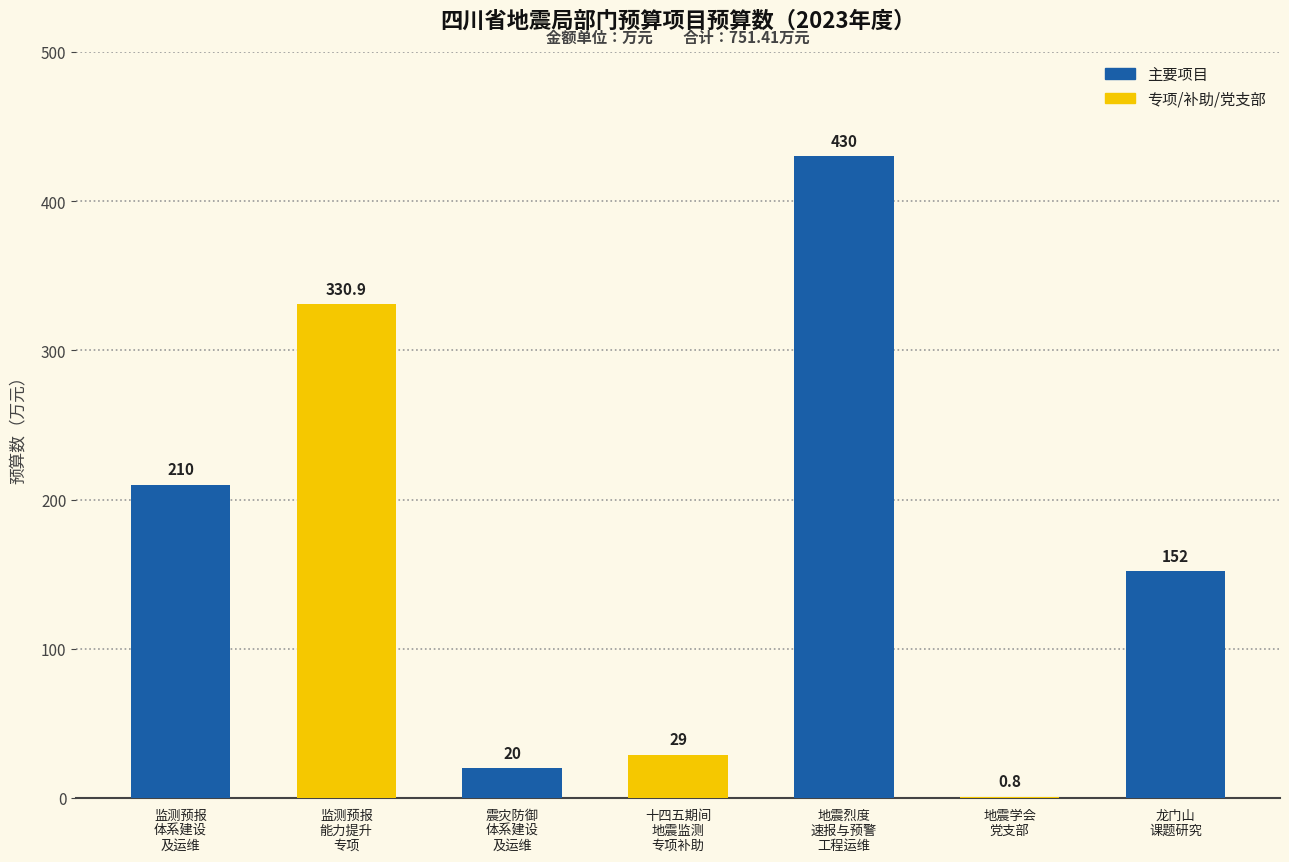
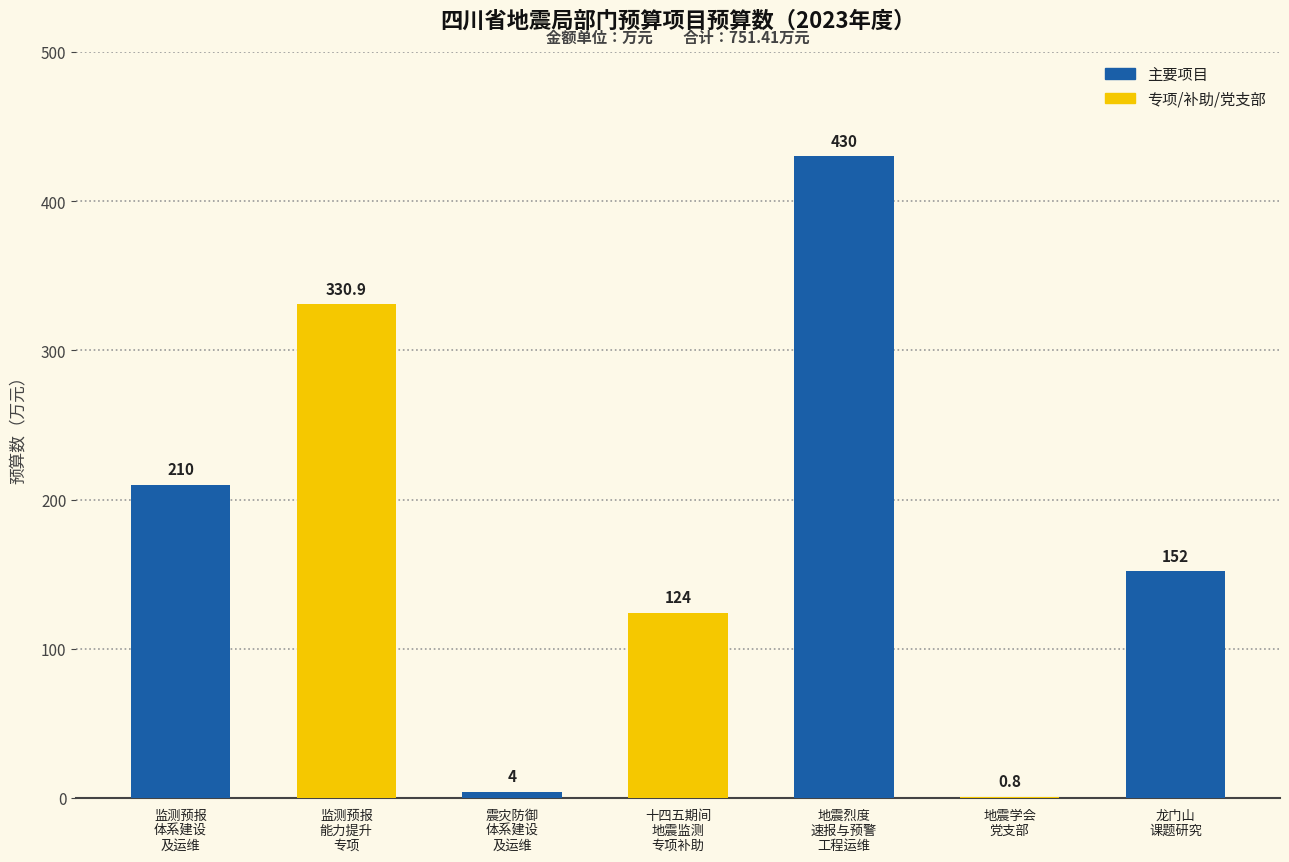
震灾防御 体系建设 及运维: 20 -> 4
十四五期间 地震监测 专项补助: 29 -> 124
